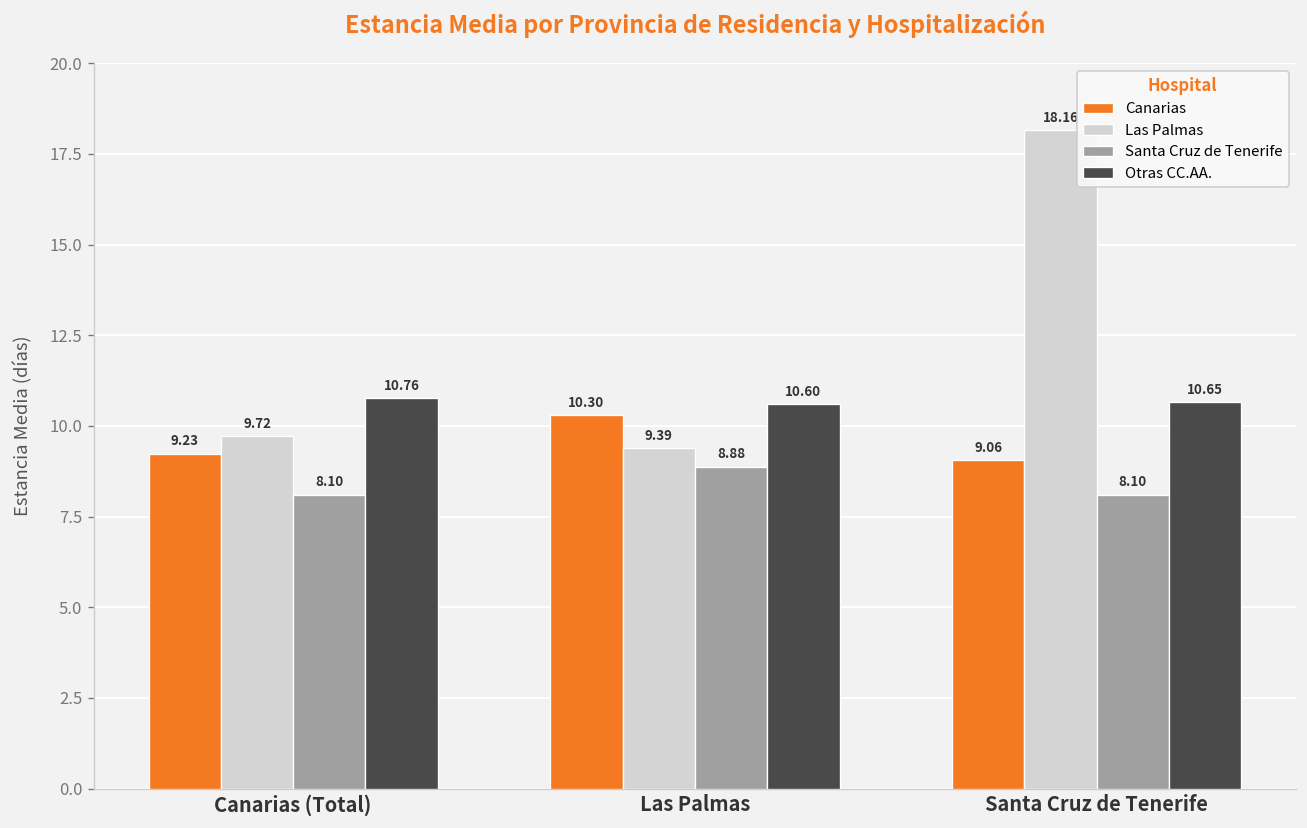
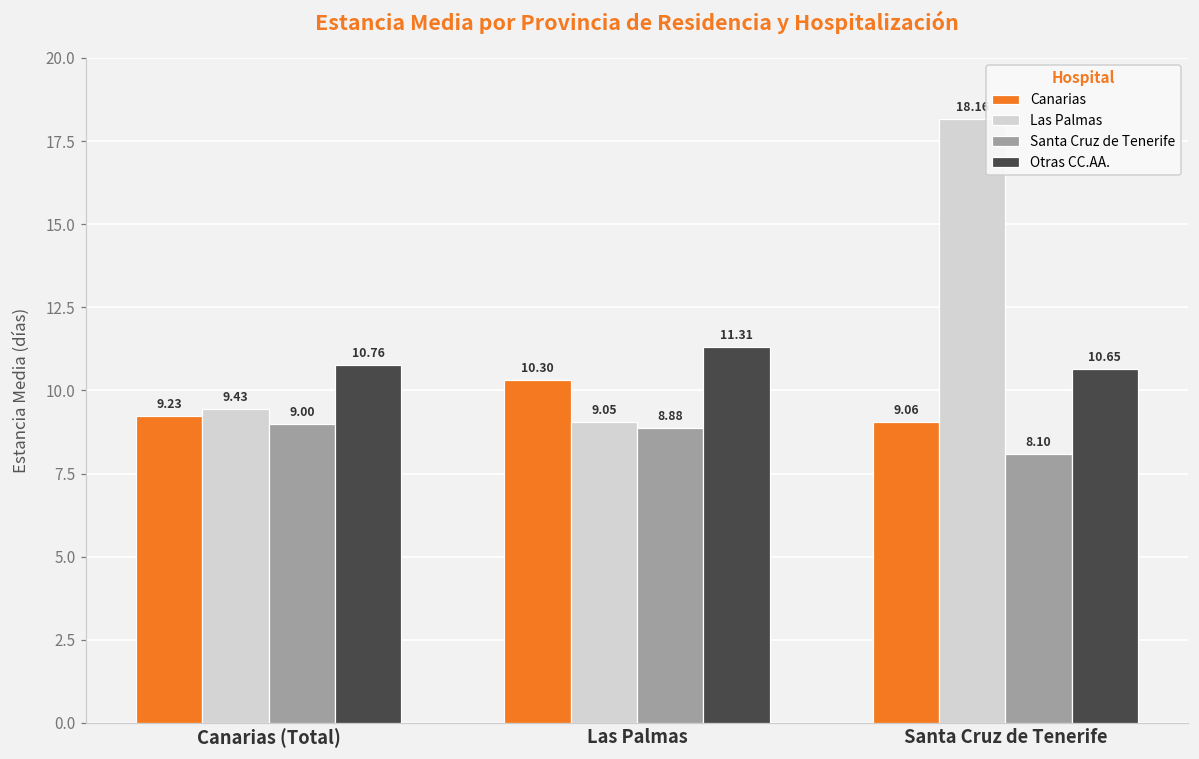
Las Palmas, Canarias (Total): 9.72 -> 9.43
Santa Cruz de Tenerife, Canarias (Total): 8.10 -> 9.00
Las Palmas, Las Palmas: 9.39 -> 9.05
Otras CC.AA., Las Palmas: 10.60 -> 11.31
